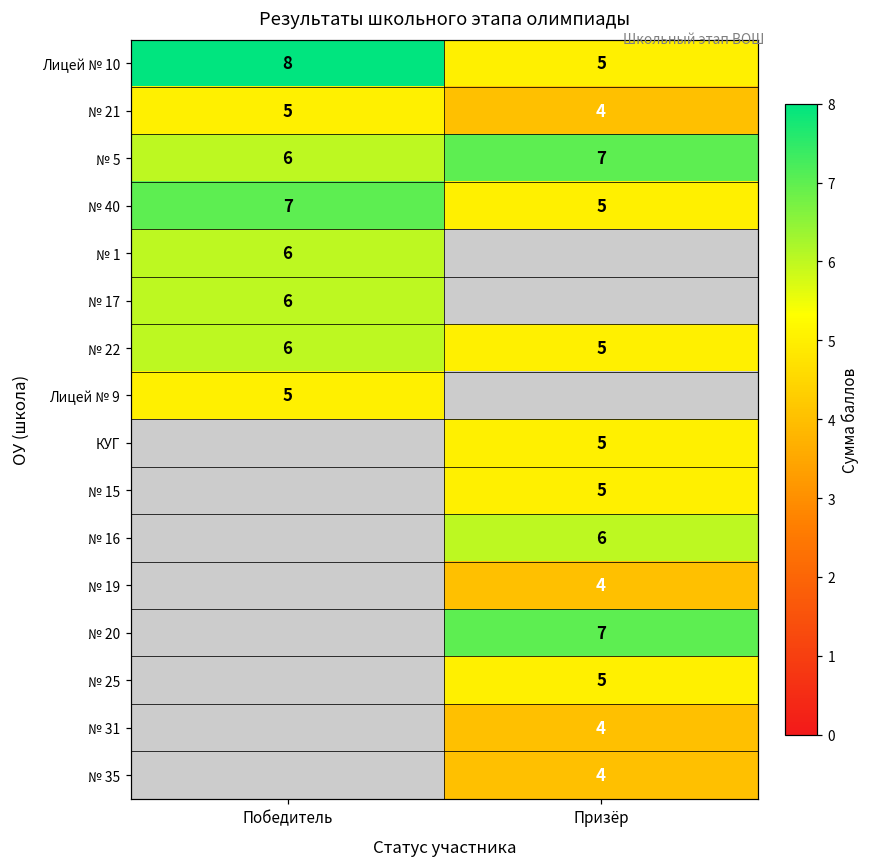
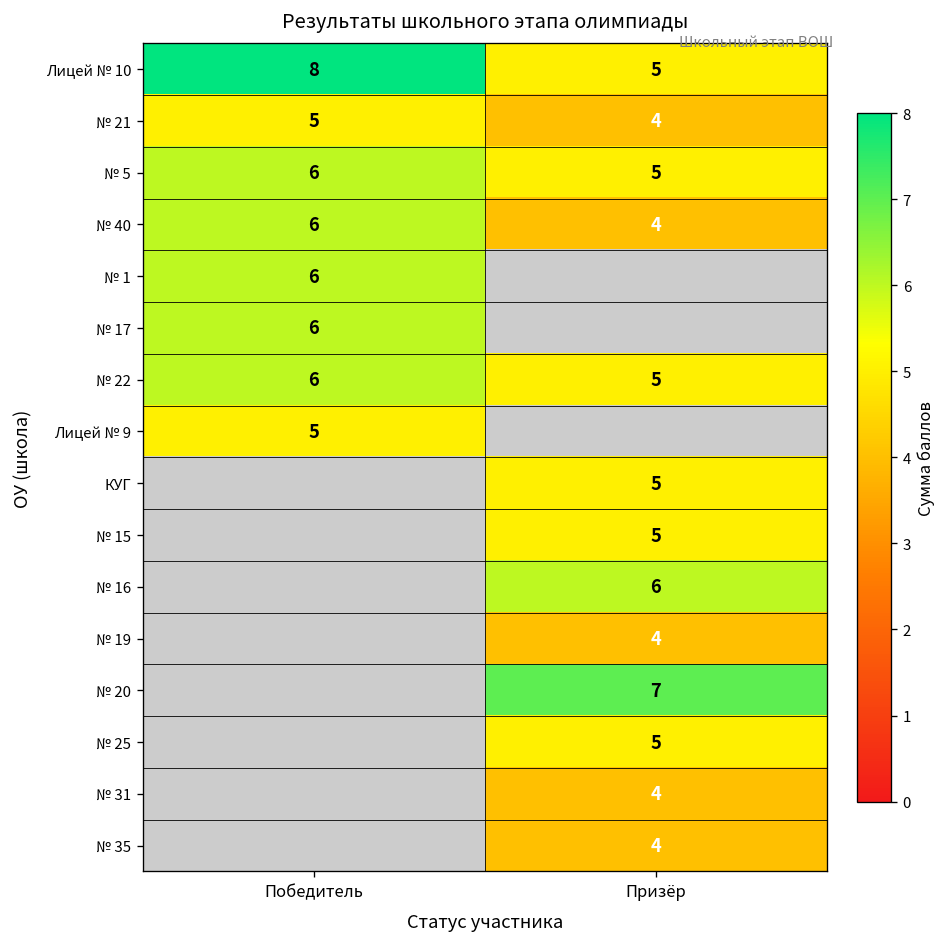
№ 5, Призёр: 7 -> 5
№ 40, Победитель: 7 -> 6
№ 40, Призёр: 5 -> 4
